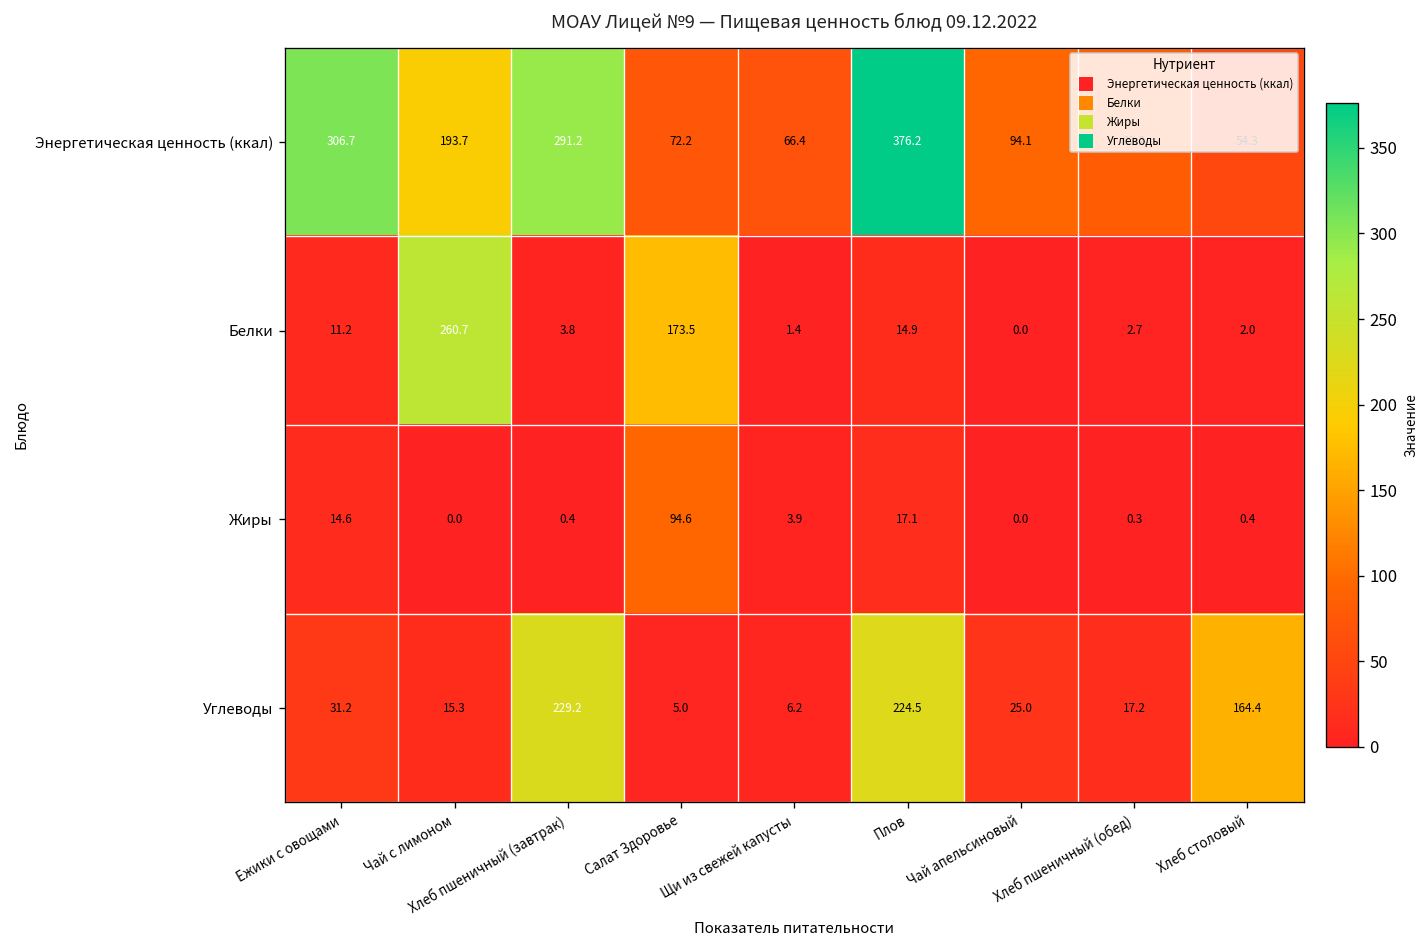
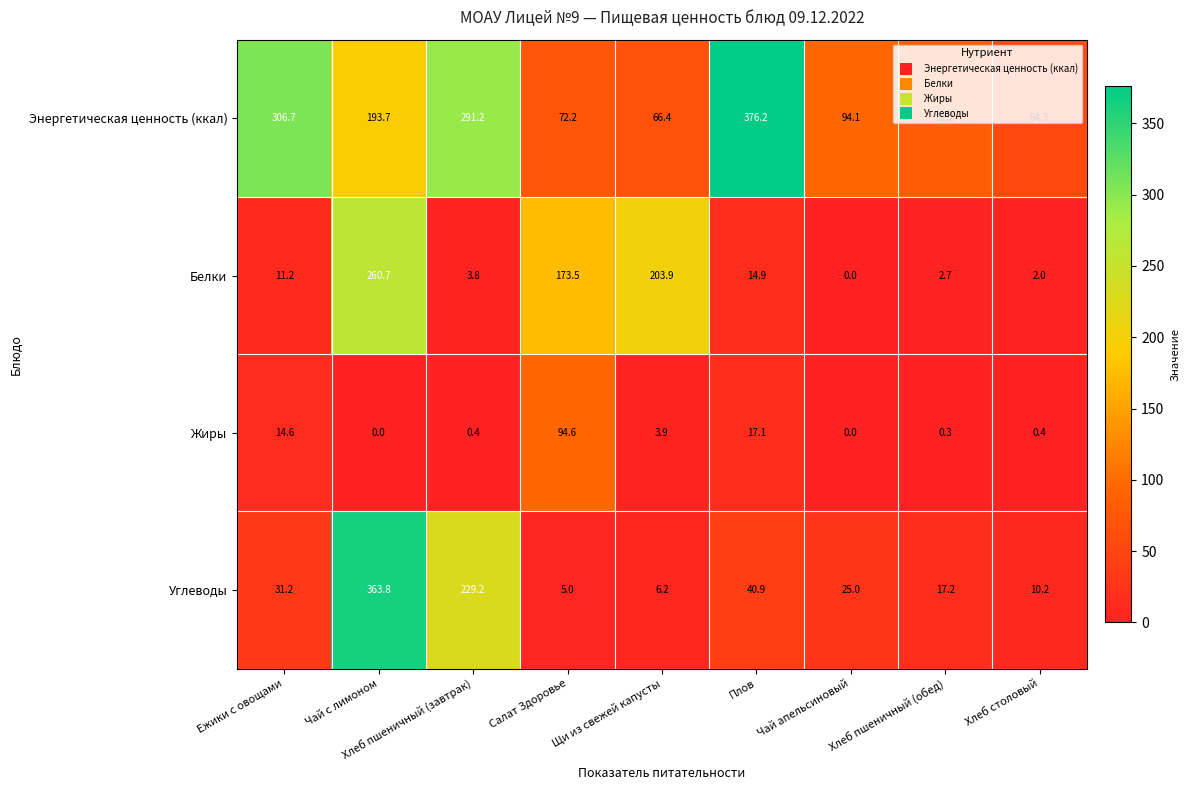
Белки, Щи из свежей капусты: 1.4 -> 203.9
Углеводы, Чай с лимоном: 15.3 -> 363.8
Углеводы, Плов: 224.5 -> 40.9
Углеводы, Хлеб столовый: 164.4 -> 10.2
